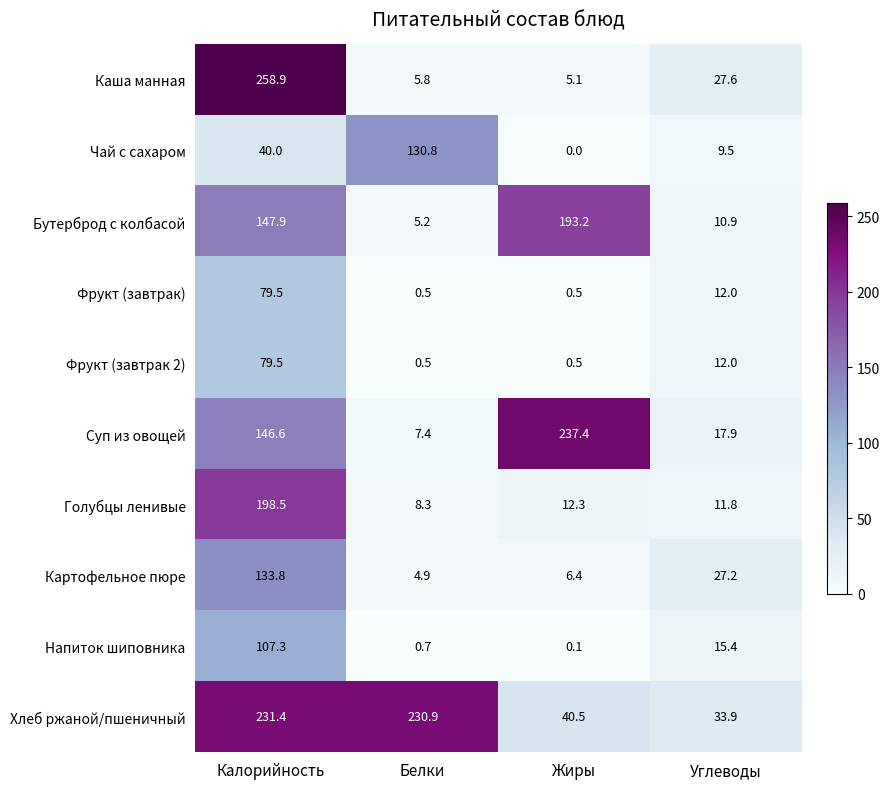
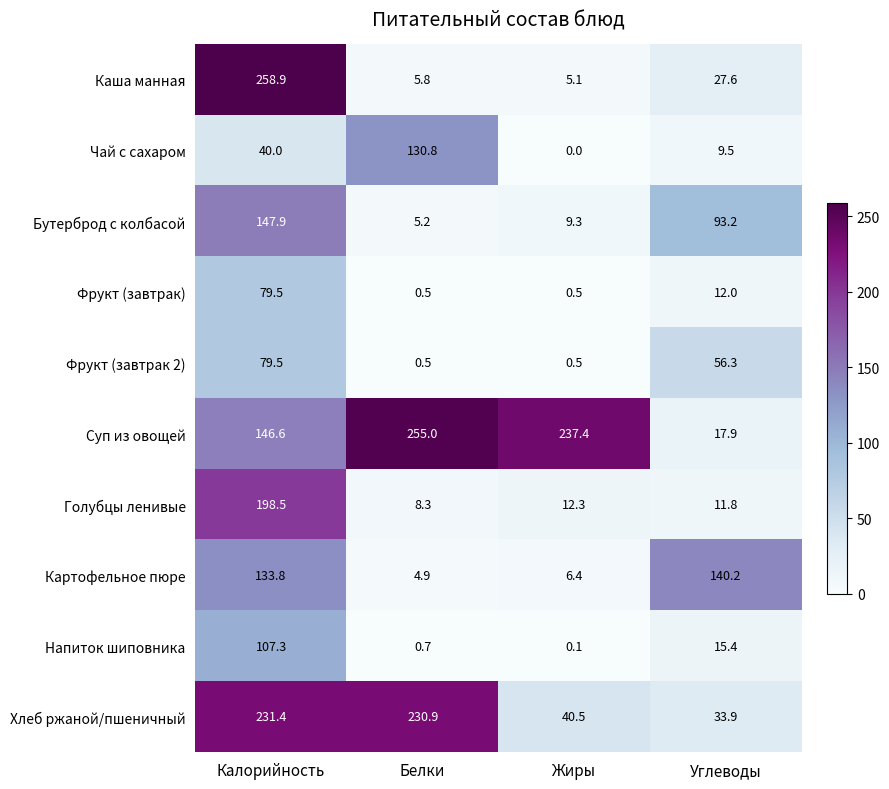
Бутерброд с колбасой, Жиры: 193.2 -> 9.3
Бутерброд с колбасой, Углеводы: 10.9 -> 93.2
Фрукт (завтрак 2), Углеводы: 12.0 -> 56.3
Суп из овощей, Белки: 7.4 -> 255.0
Картофельное пюре, Углеводы: 27.2 -> 140.2
